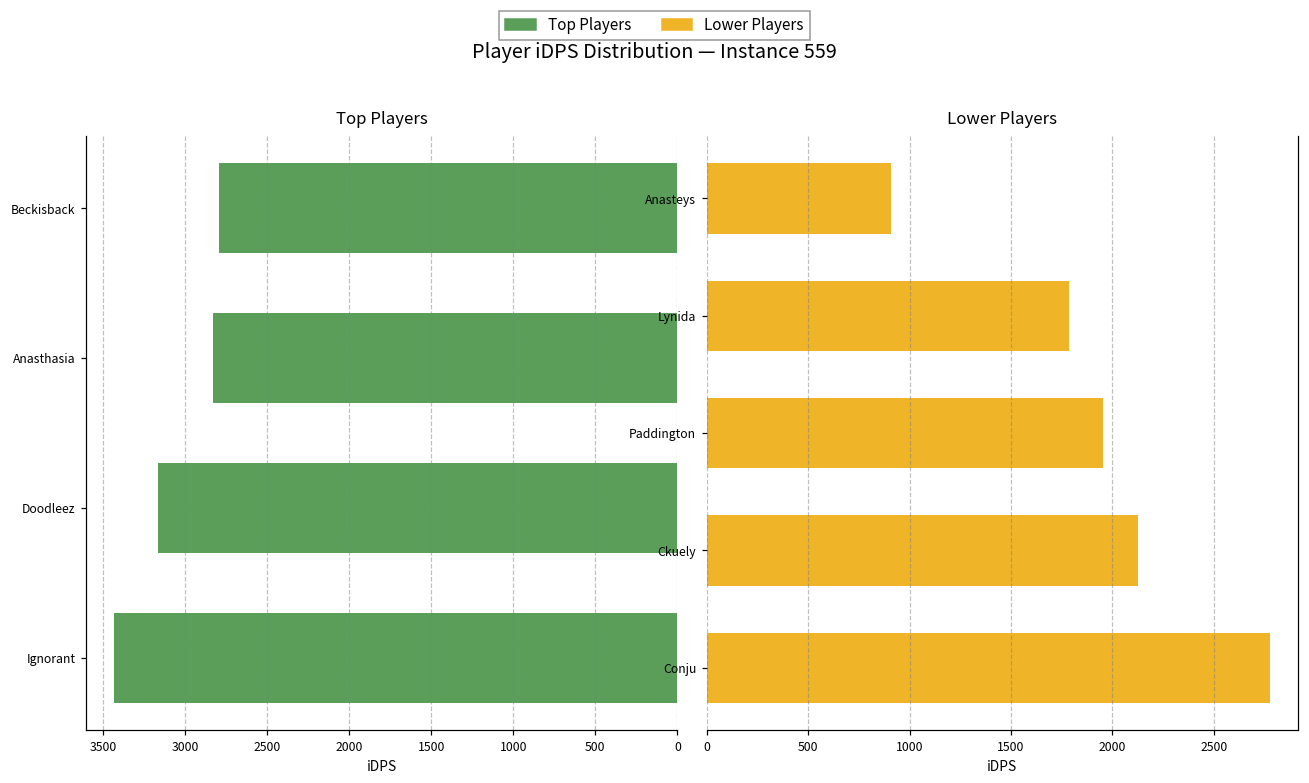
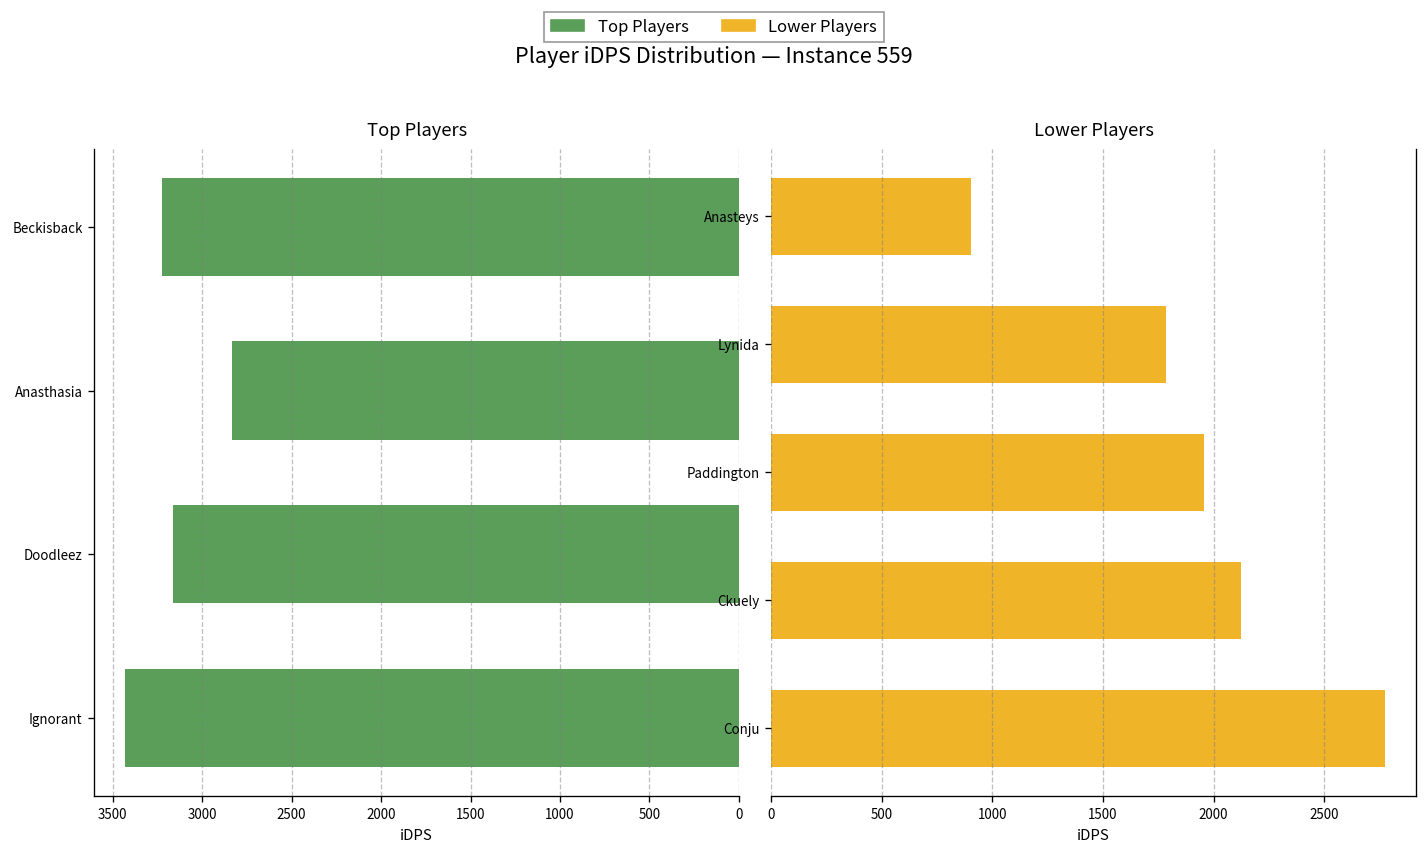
Top Players, Beckisback: 2800 -> 3220
